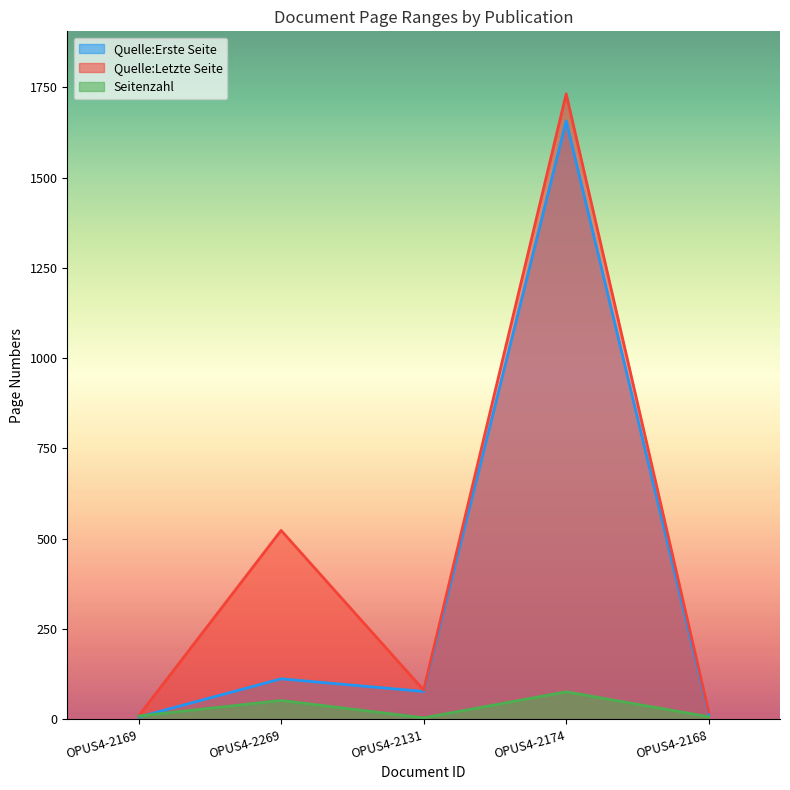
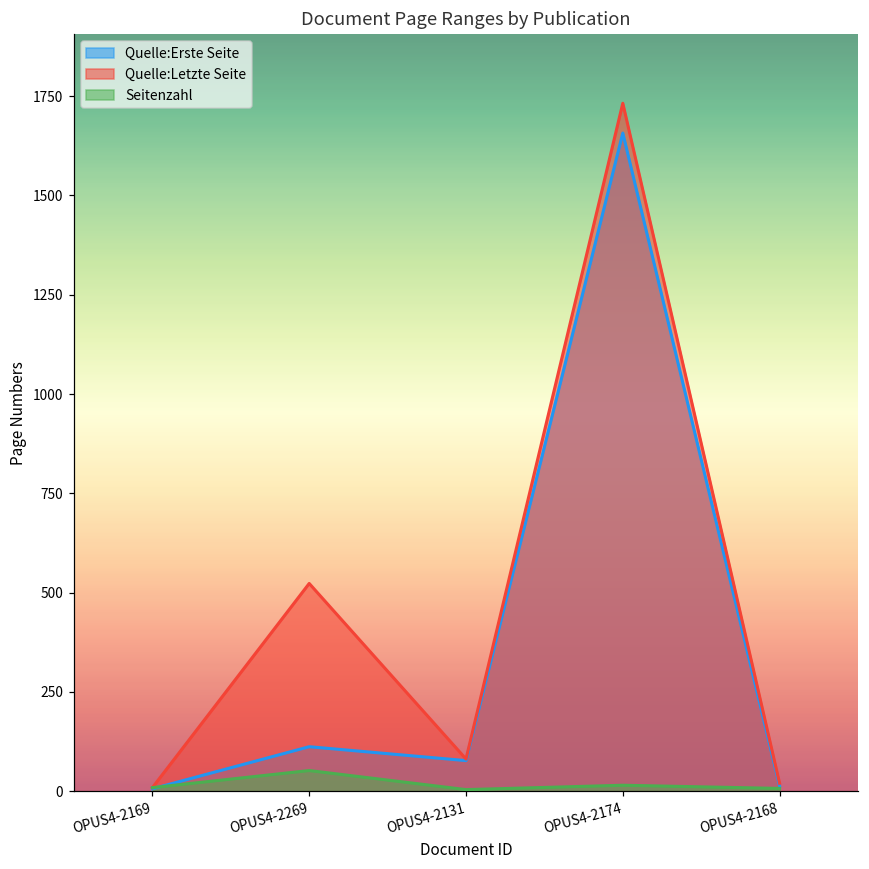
Seitenzahl, OPUS4-2174: 80 -> 20
